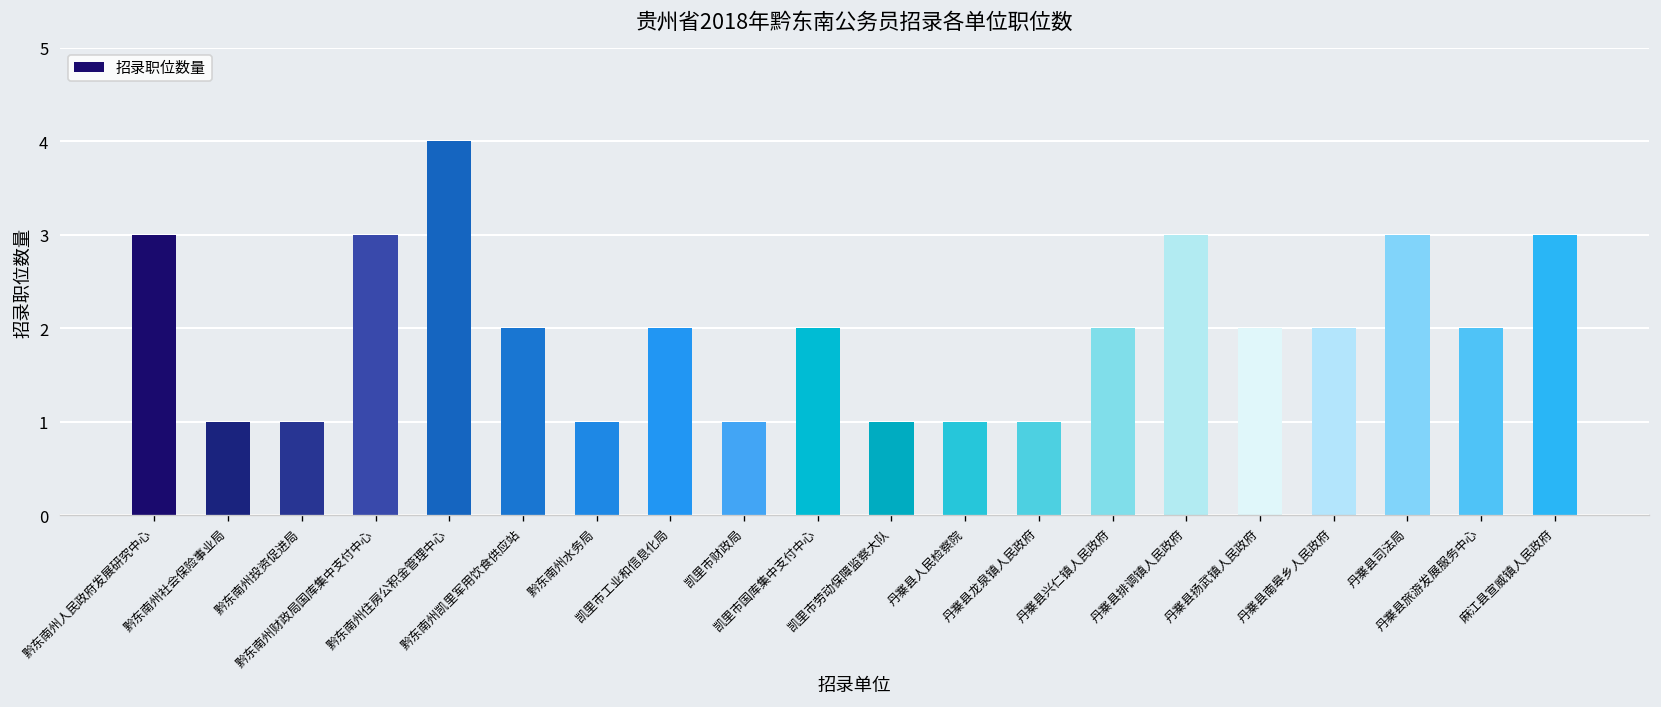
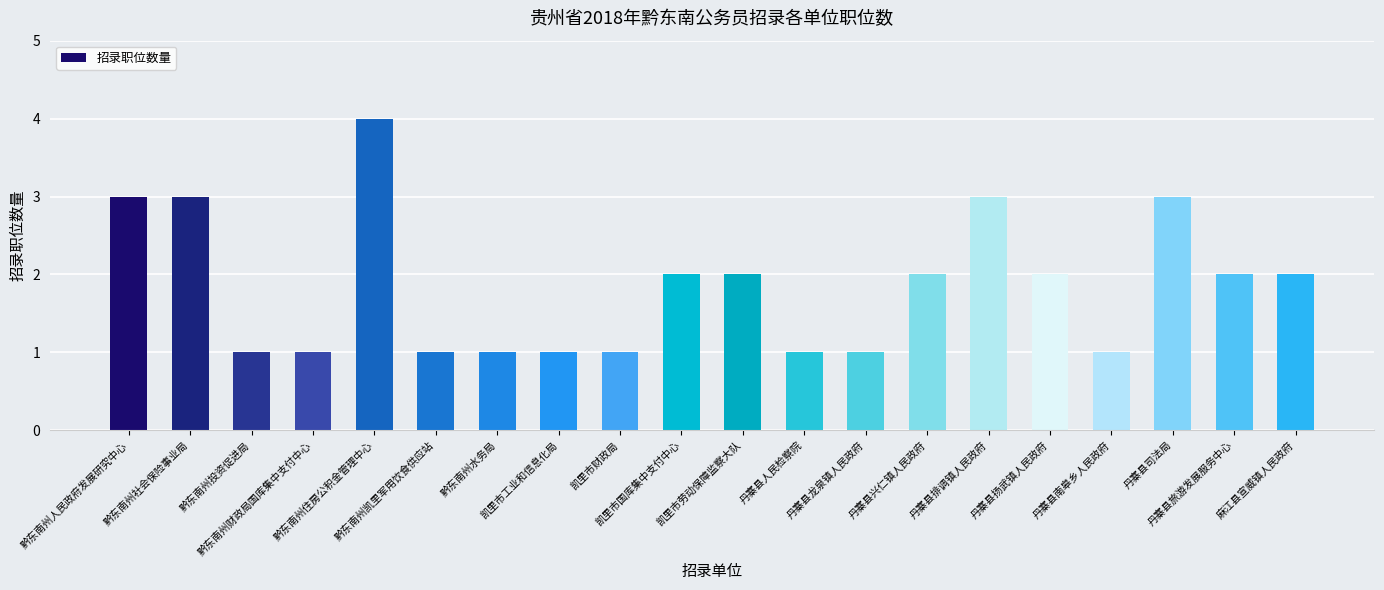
黔东南州社会保险事业局: 1 -> 3
黔东南州财政局国库集中支付中心: 3 -> 1
黔东南州凯里军用饮食供应站: 2 -> 1
凯里市工业和信息化局: 2 -> 1
凯里市劳动保障监察大队: 1 -> 2
丹寨县南皋乡人民政府: 2 -> 1
麻江县宣威镇人民政府: 3 -> 2
